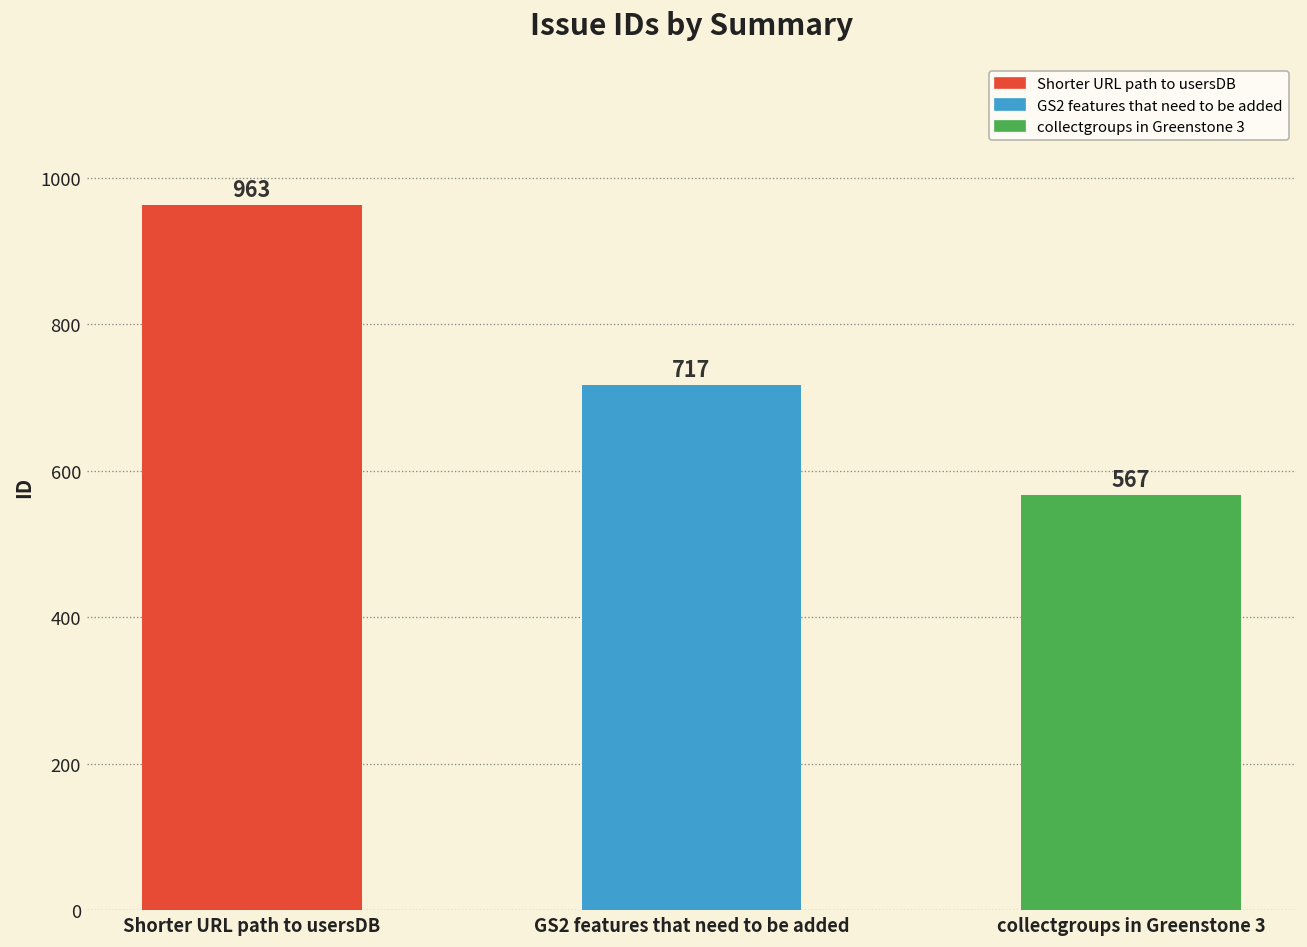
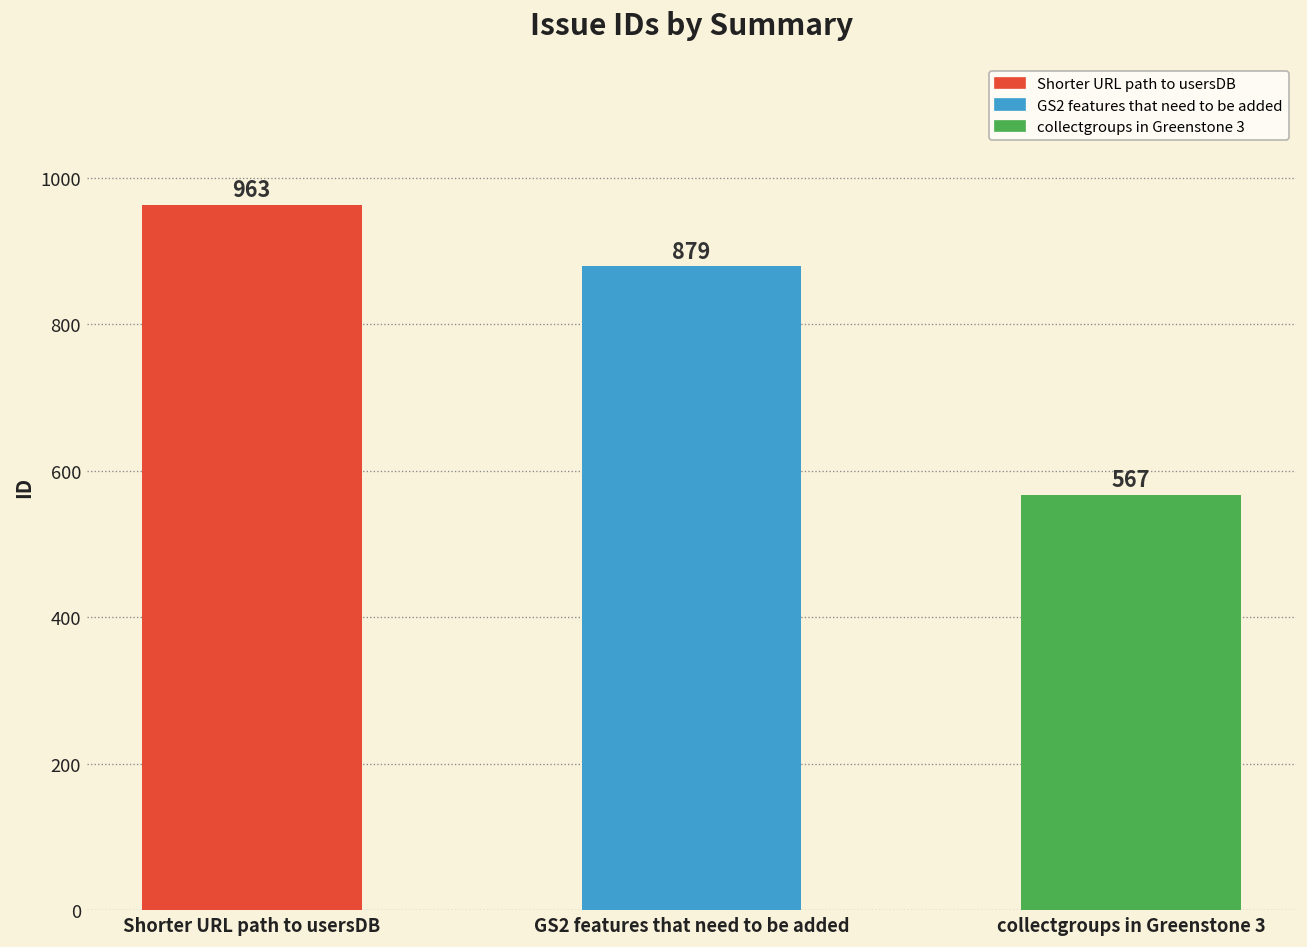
GS2 features that need to be added: 717 -> 879
